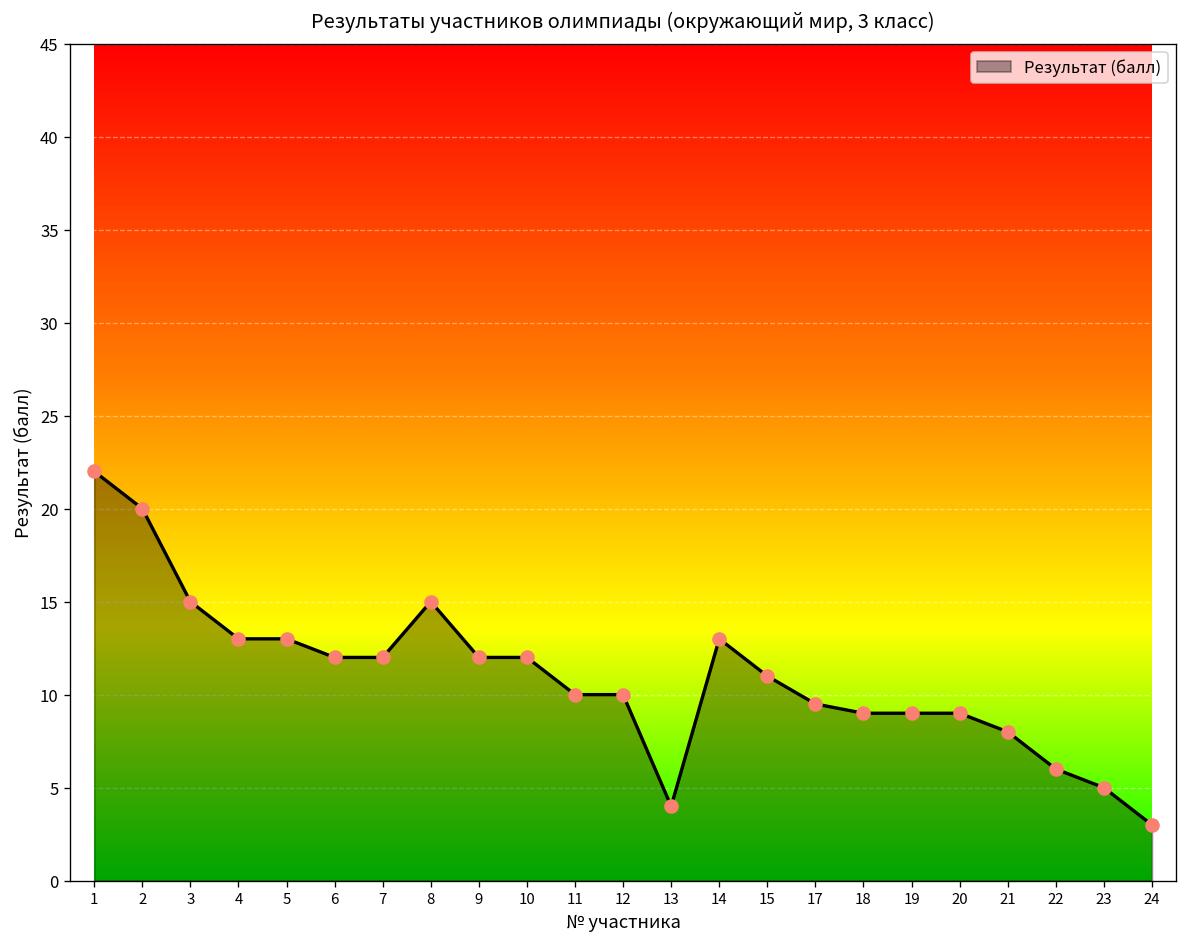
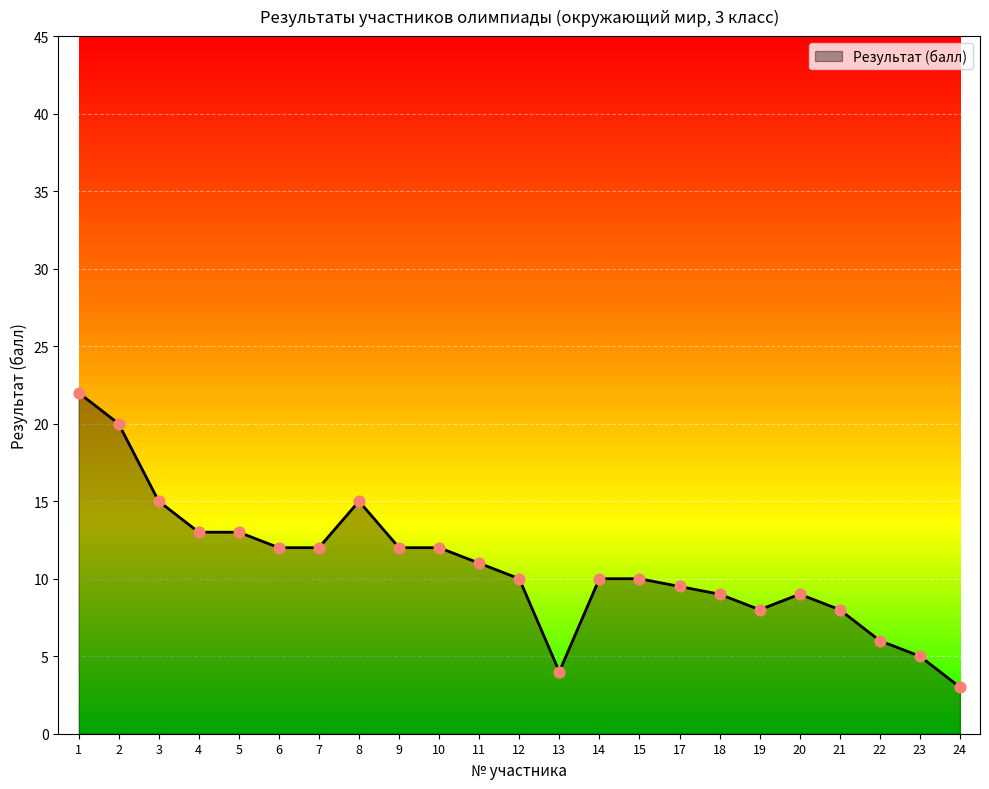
11: 10 -> 11
14: 13 -> 10
15: 11 -> 10
19: 9 -> 8
